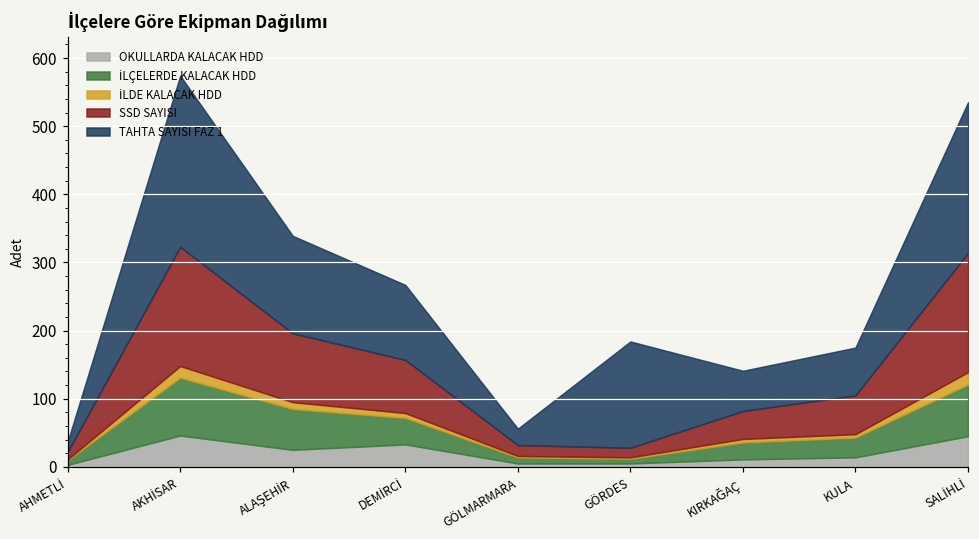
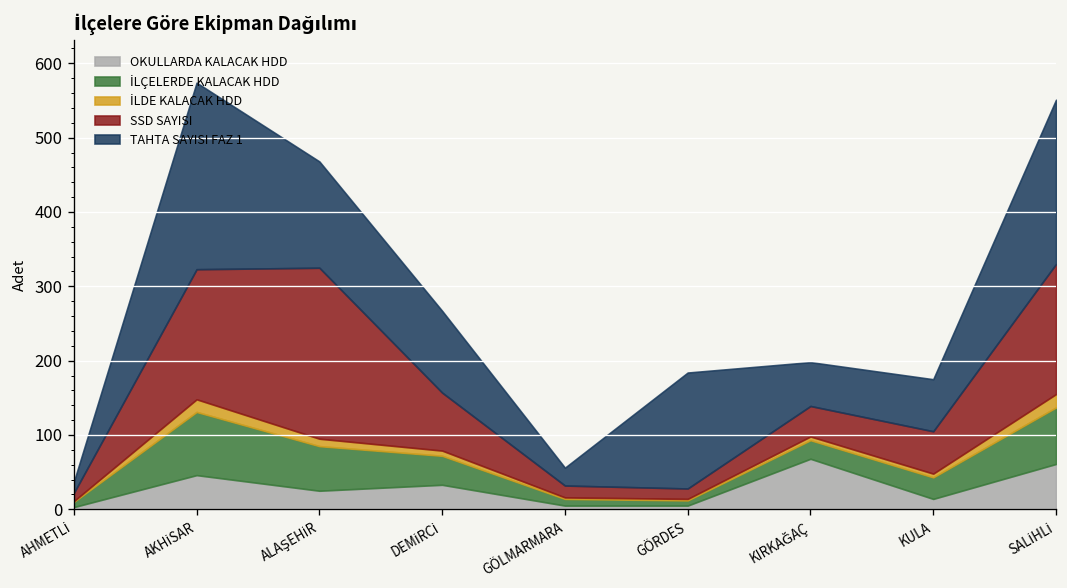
SSD SAYISI, ALAŞEHİR: 100 -> 230
OKULLARDA KALACAK HDD, KIRKAĞAÇ: 10 -> 70
OKULLARDA KALACAK HDD, SALİHLİ: 50 -> 60
